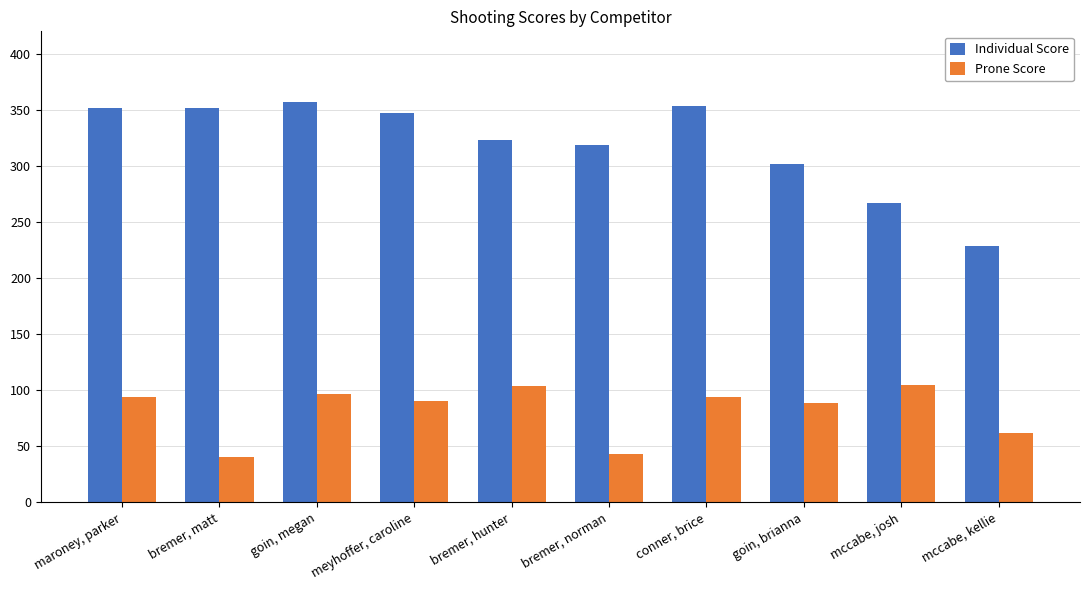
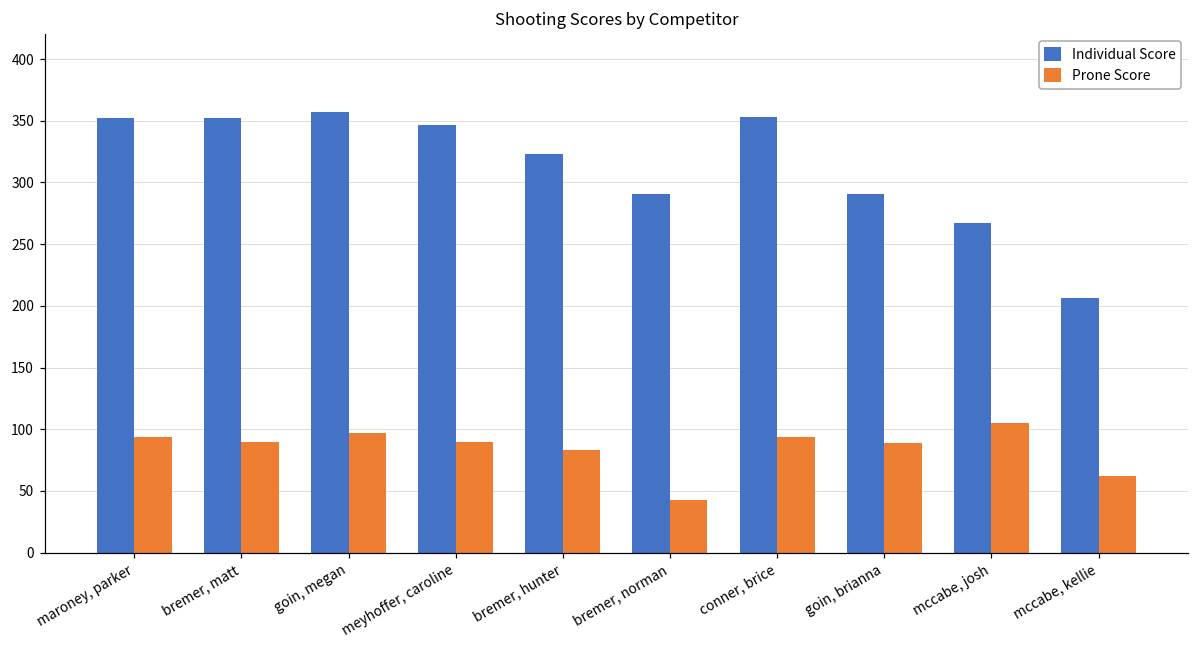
Prone Score, bremer, matt: 40 -> 90
Prone Score, bremer, hunter: 104 -> 83
Individual Score, bremer, norman: 319 -> 291
Individual Score, goin, brianna: 302 -> 291
Individual Score, mccabe, kellie: 229 -> 206
